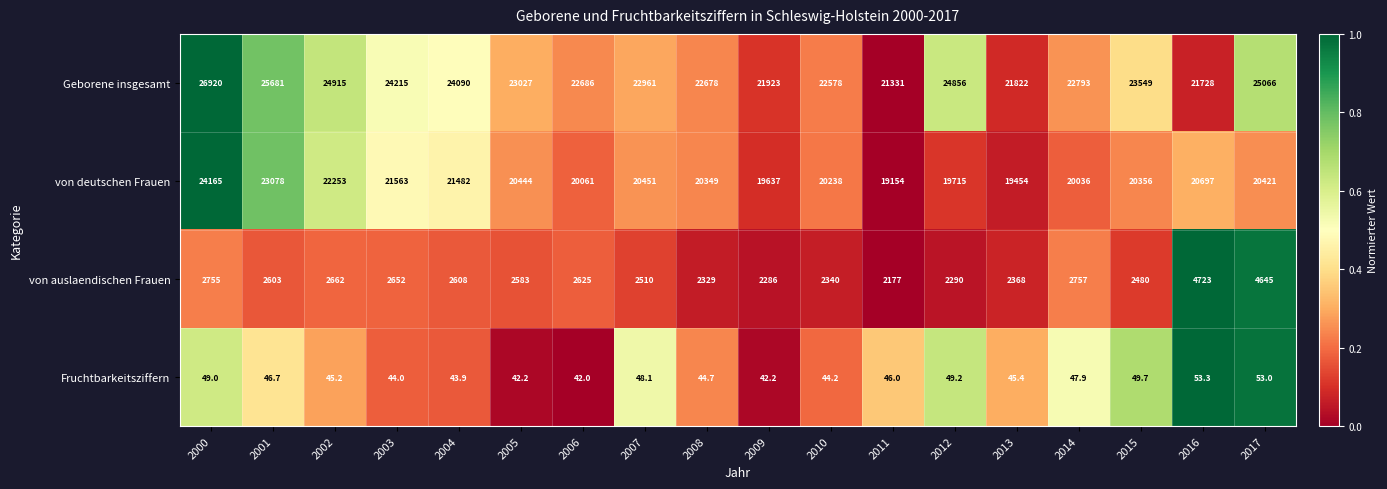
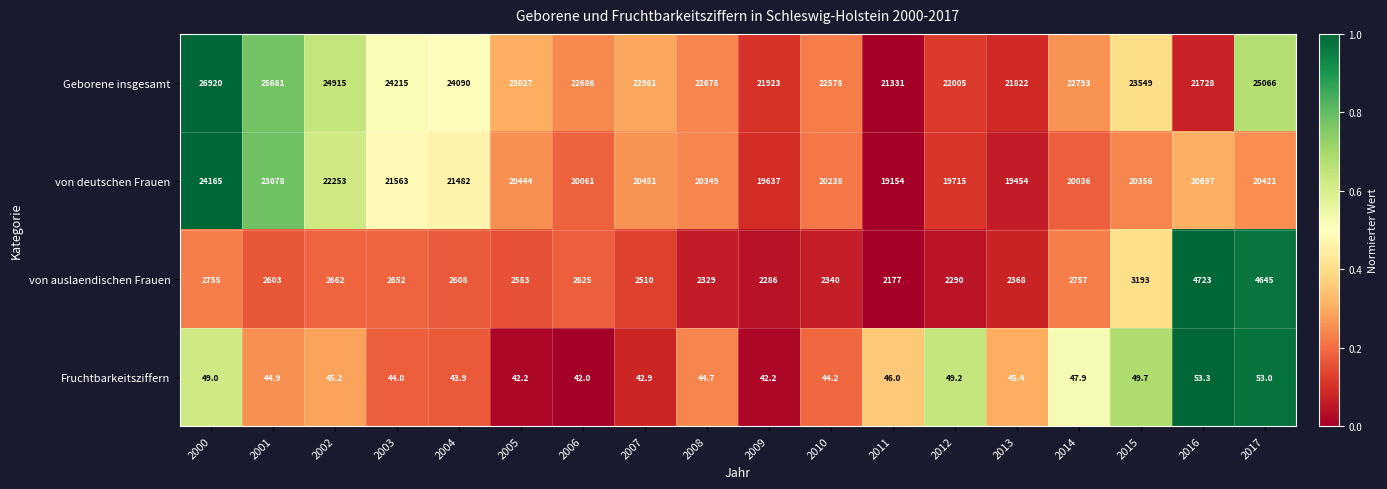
Geborene insgesamt, 2012: 24856 -> 22005
von auslaendischen Frauen, 2015: 2480 -> 3193
Fruchtbarkeitsziffern, 2001: 46.7 -> 44.9
Fruchtbarkeitsziffern, 2007: 48.1 -> 42.9
